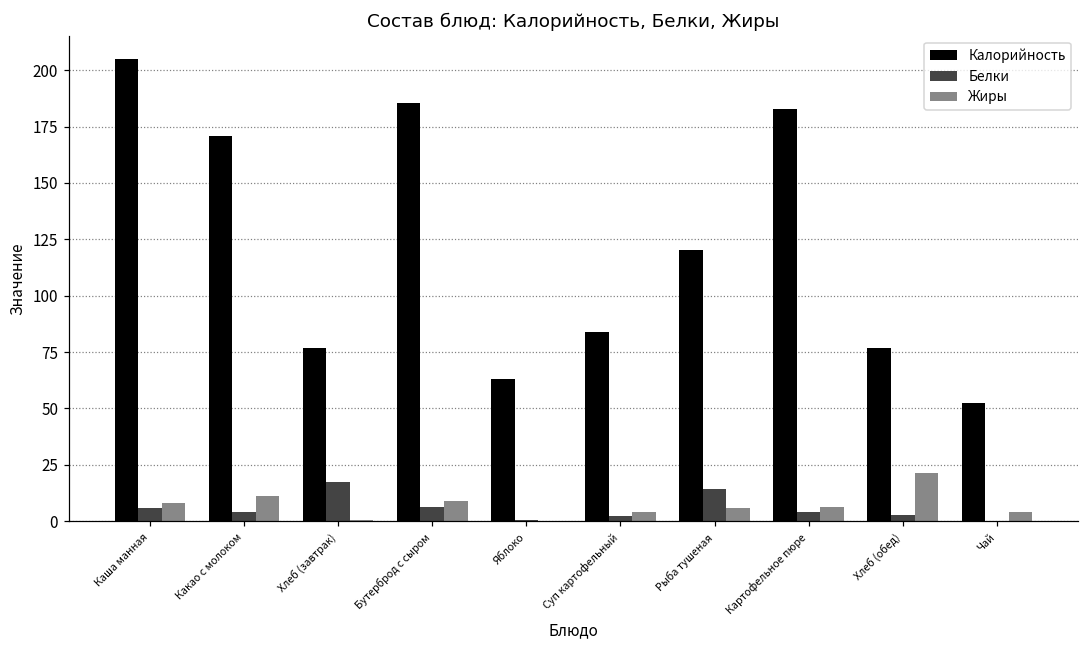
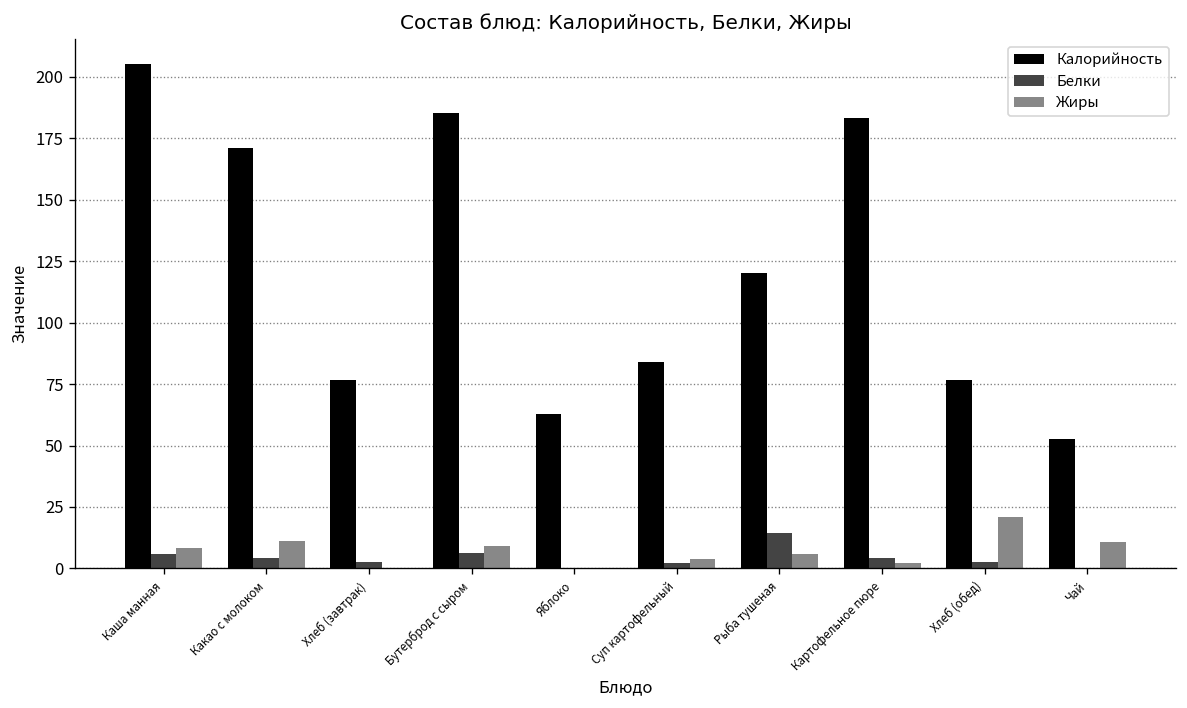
Белки, Хлеб (завтрак): 17 -> 3
Жиры, Картофельное пюре: 6 -> 2
Жиры, Чай: 4 -> 11
